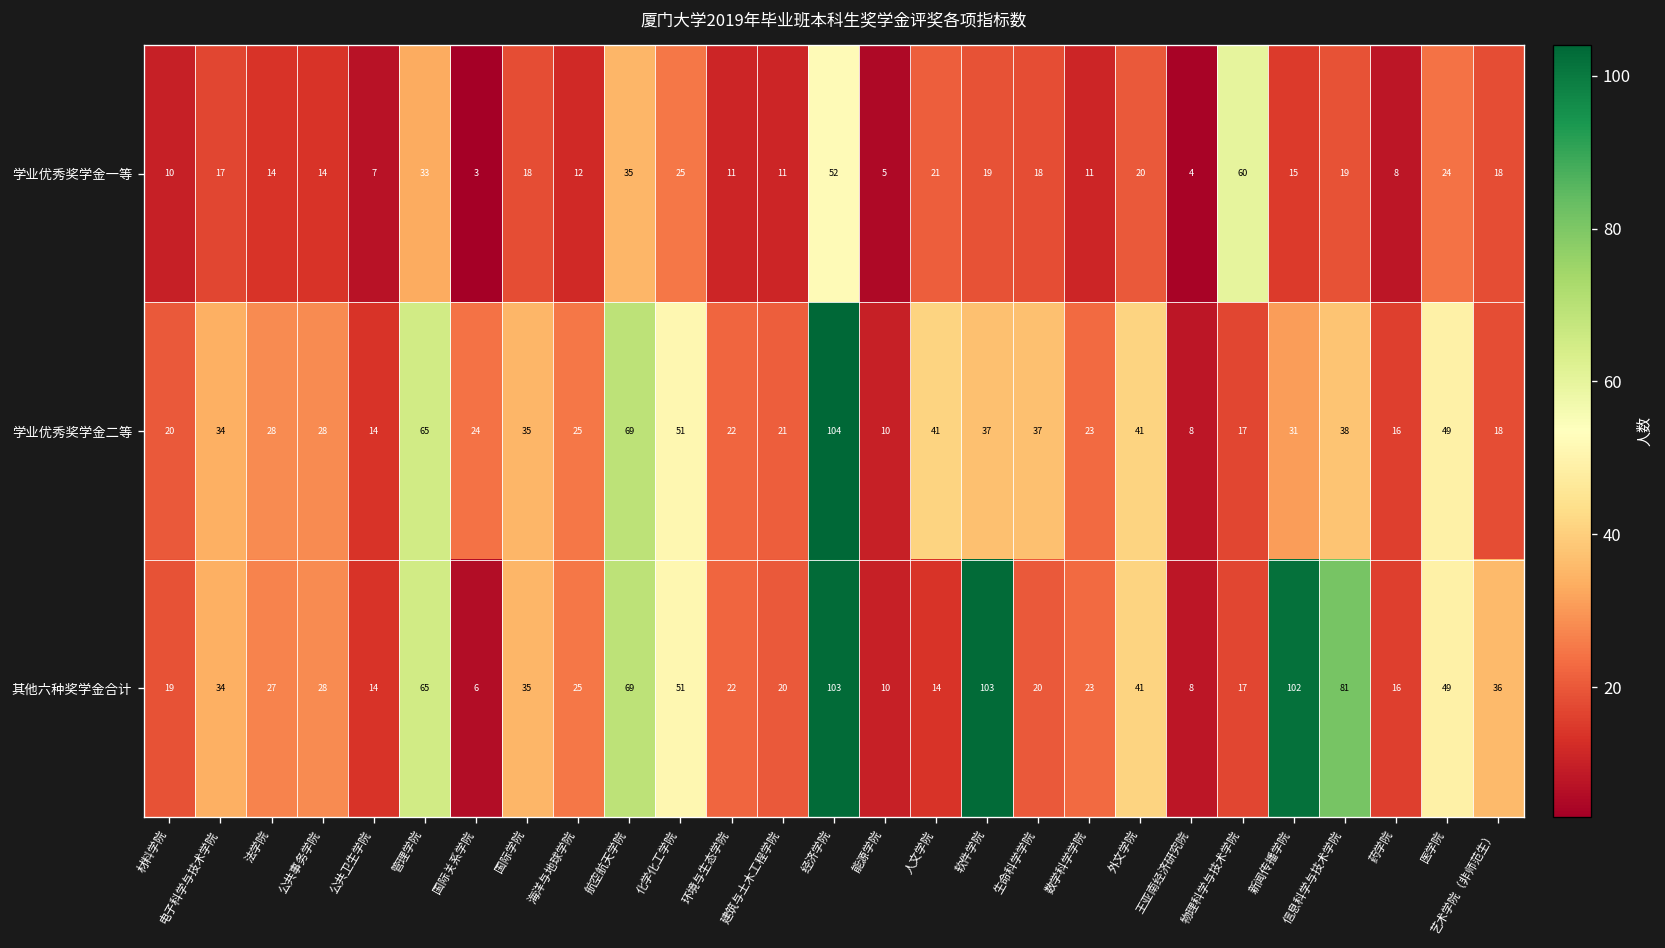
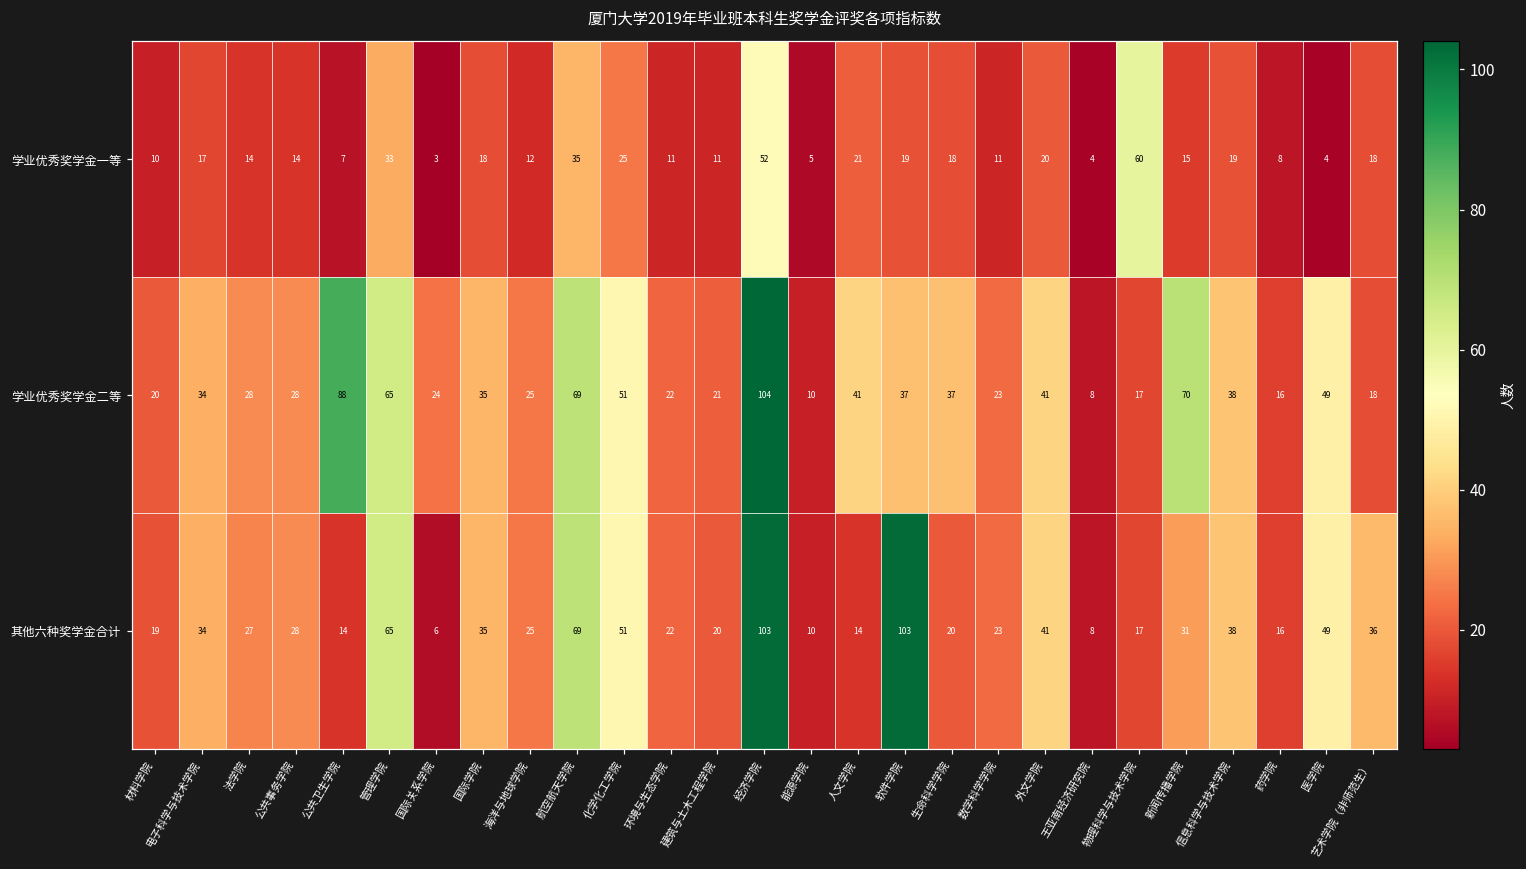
学业优秀奖学金一等, 医学院: 24 -> 4
学业优秀奖学金二等, 公共卫生学院: 14 -> 88
学业优秀奖学金二等, 新闻传播学院: 31 -> 70
其他六种奖学金合计, 新闻传播学院: 102 -> 31
其他六种奖学金合计, 信息科学与技术学院: 81 -> 38
